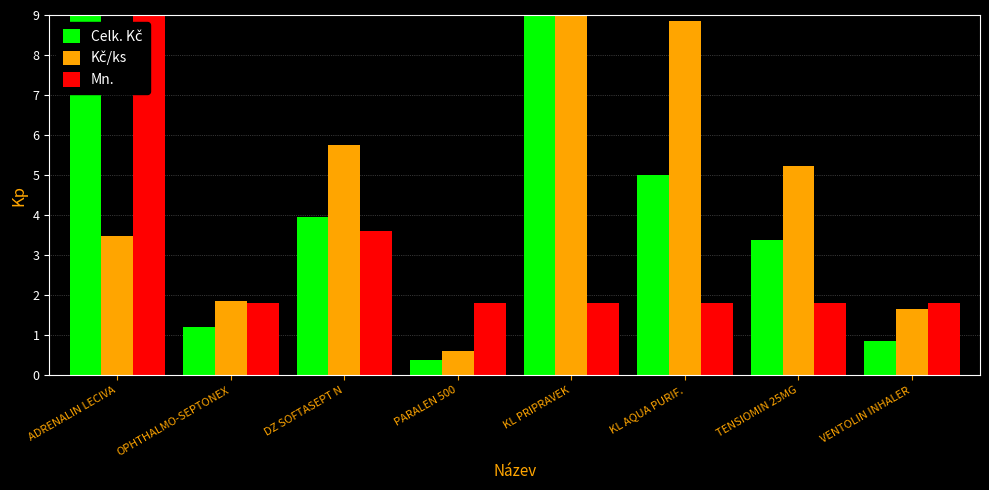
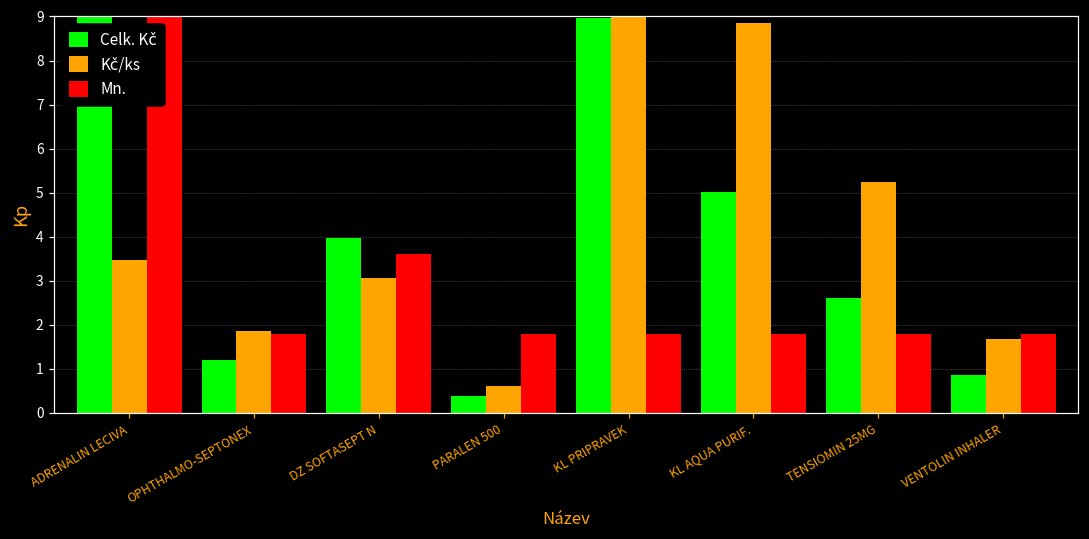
Kč/ks, DZ SOFTASEPT N: 5.7 -> 3.1
Celk. Kč, TENSIOMIN 25MG: 3.4 -> 2.6
